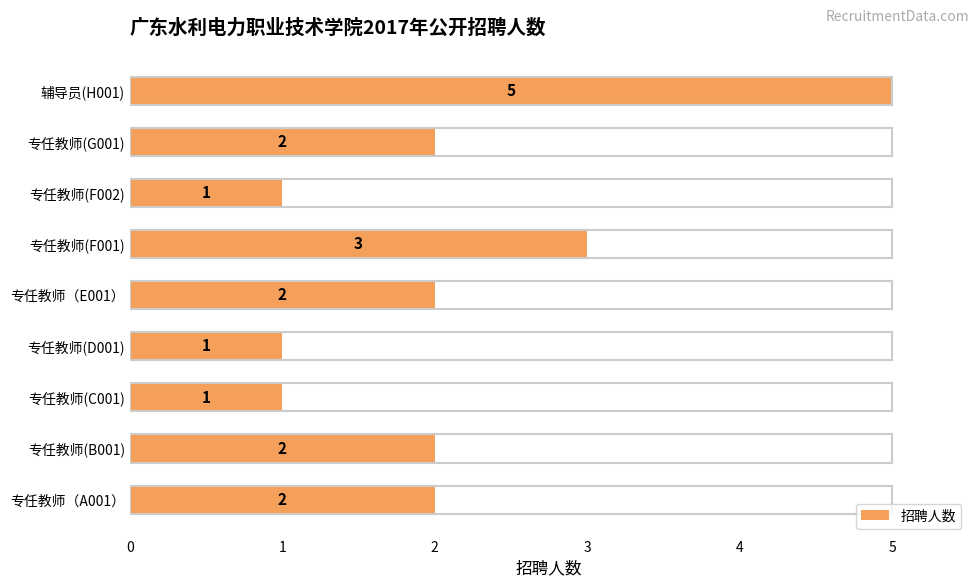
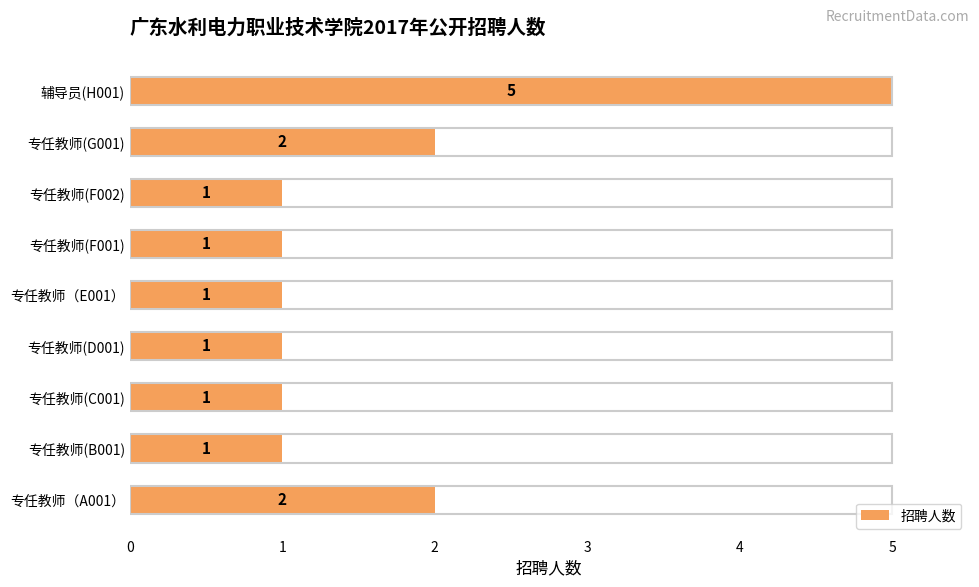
专任教师(F001): 3 -> 1
专任教师（E001）: 2 -> 1
专任教师(B001): 2 -> 1
